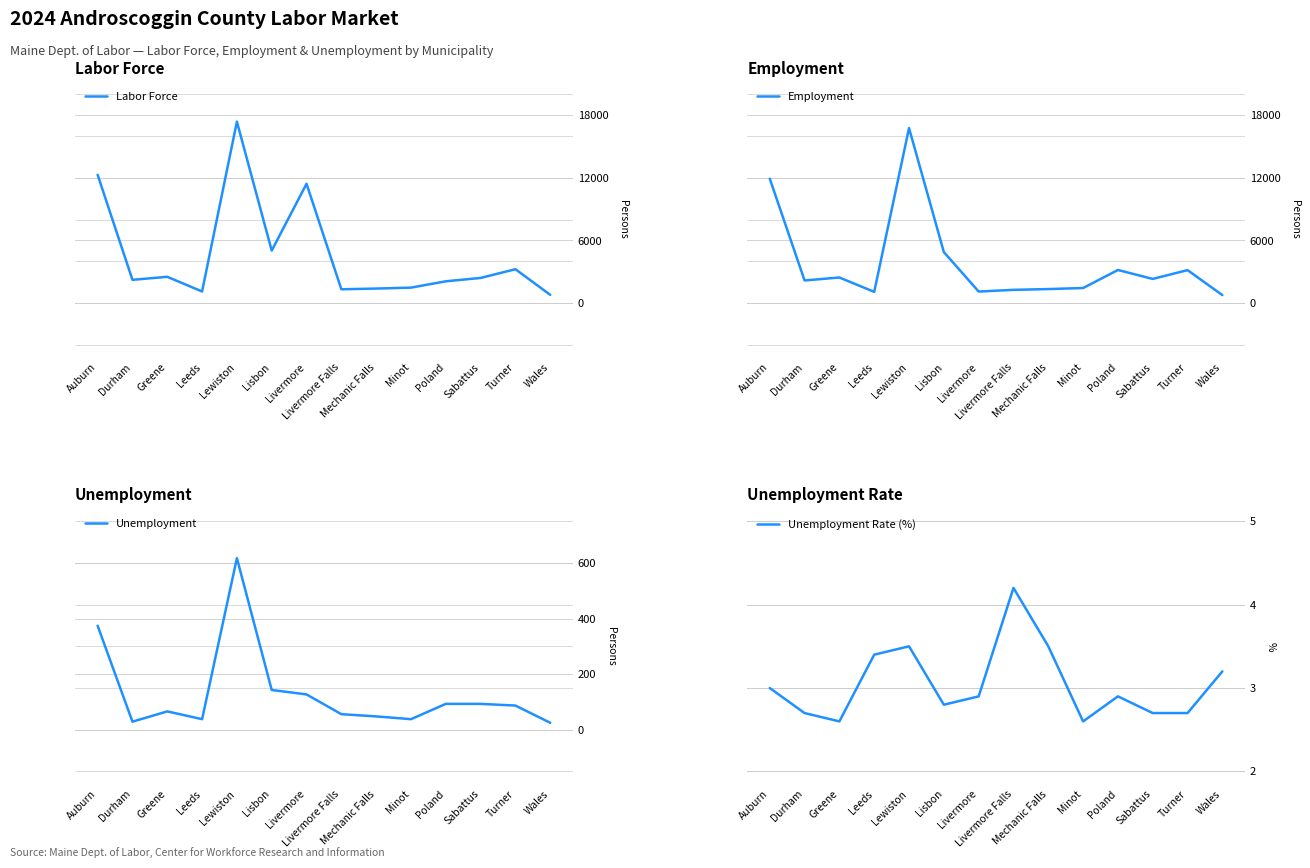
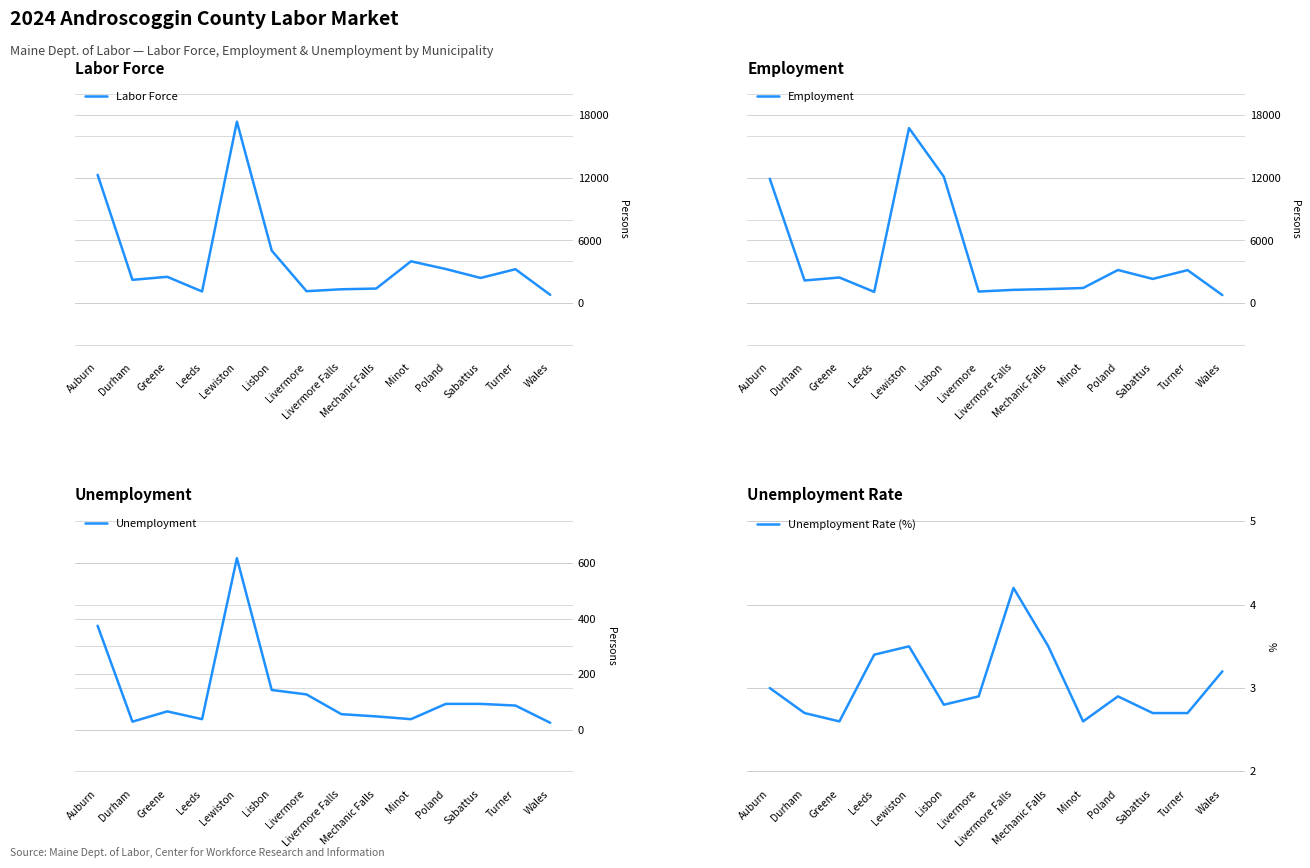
Labor Force, Livermore: 11400 -> 1100
Labor Force, Minot: 1500 -> 4000
Labor Force, Poland: 2100 -> 3300
Employment, Lisbon: 4900 -> 12100
